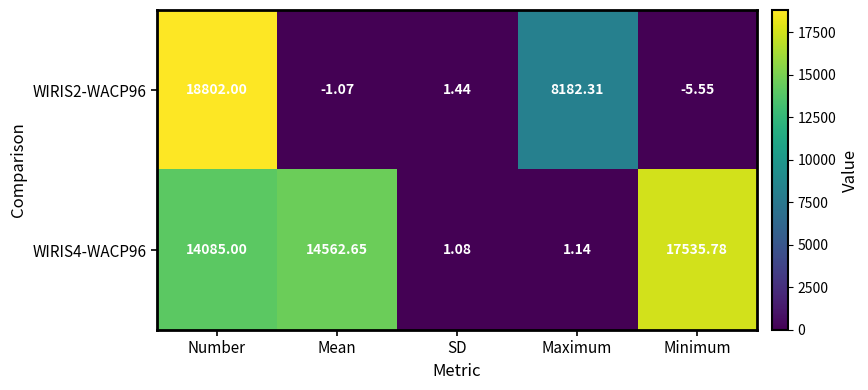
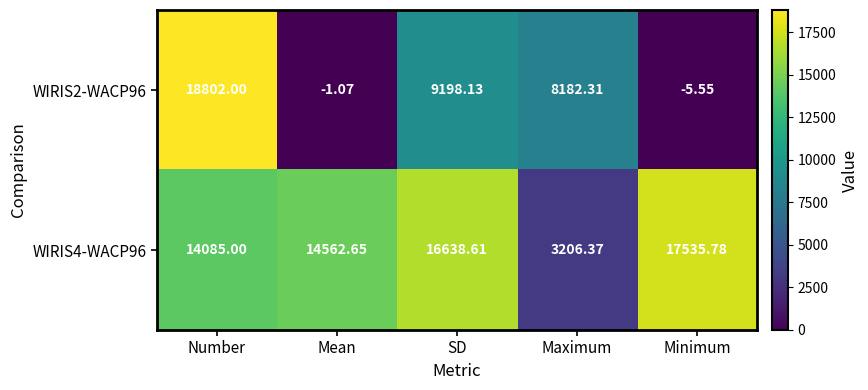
WIRIS2-WACP96, SD: 1.44 -> 9198.13
WIRIS4-WACP96, SD: 1.08 -> 16638.61
WIRIS4-WACP96, Maximum: 1.14 -> 3206.37
